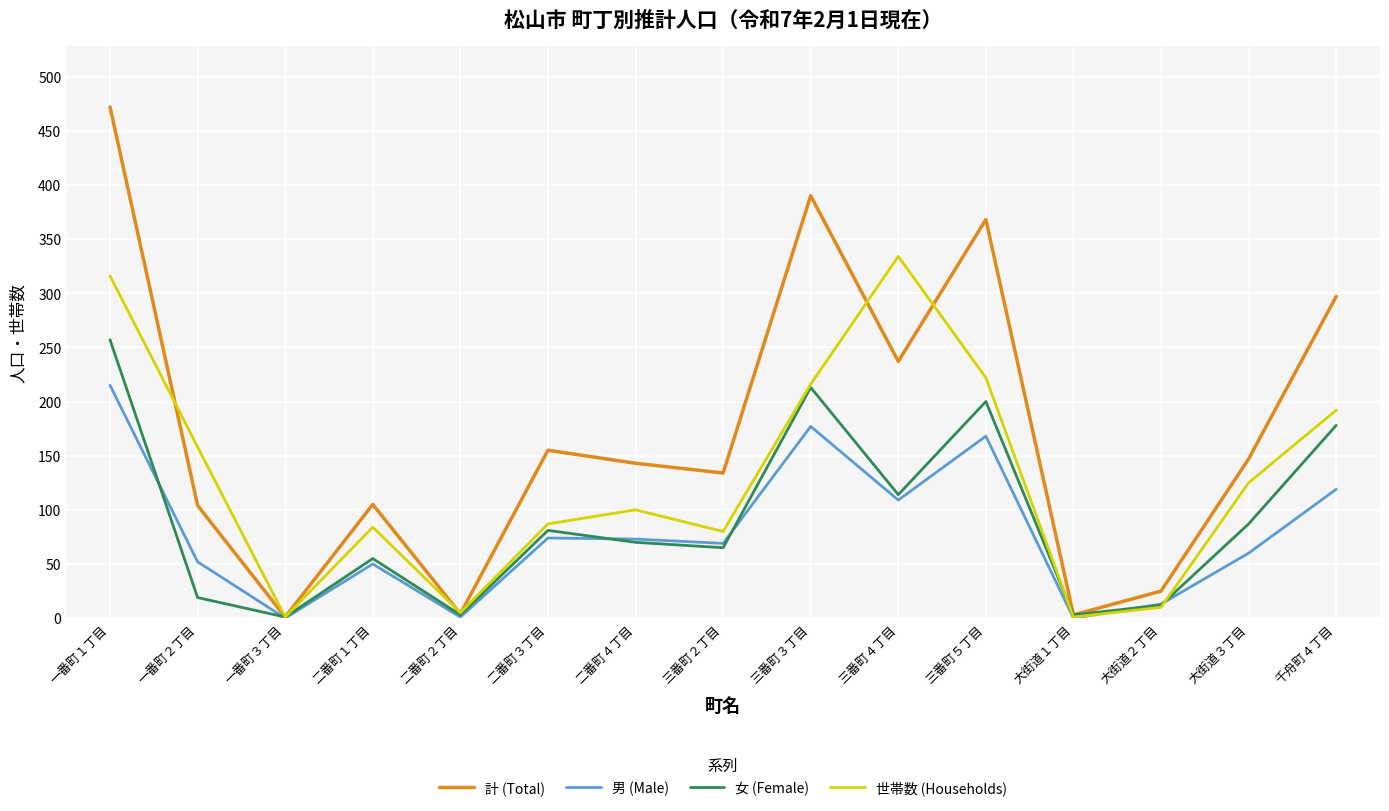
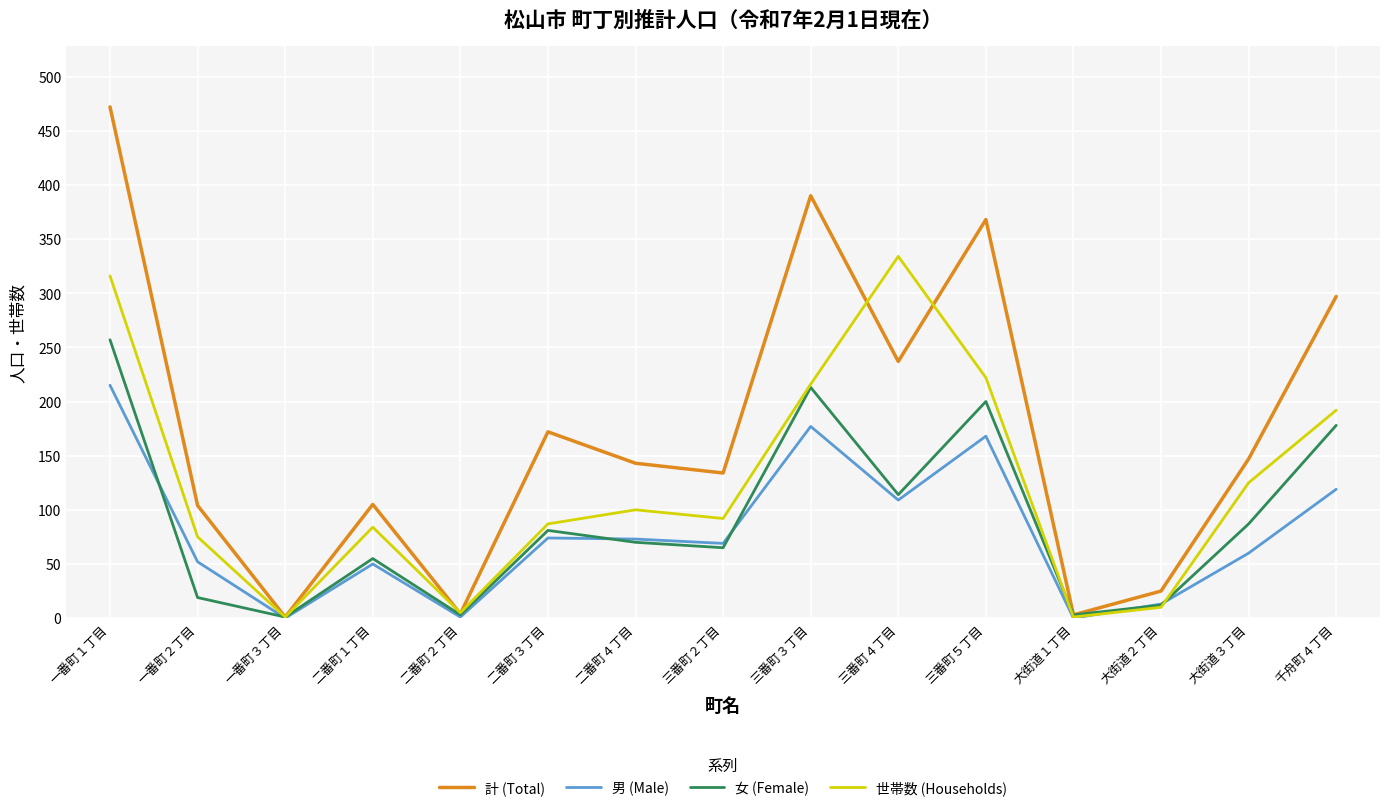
世帯数 (Households), 一番町２丁目: 158 -> 75
計 (Total), 二番町３丁目: 155 -> 172
世帯数 (Households), 三番町２丁目: 80 -> 92
